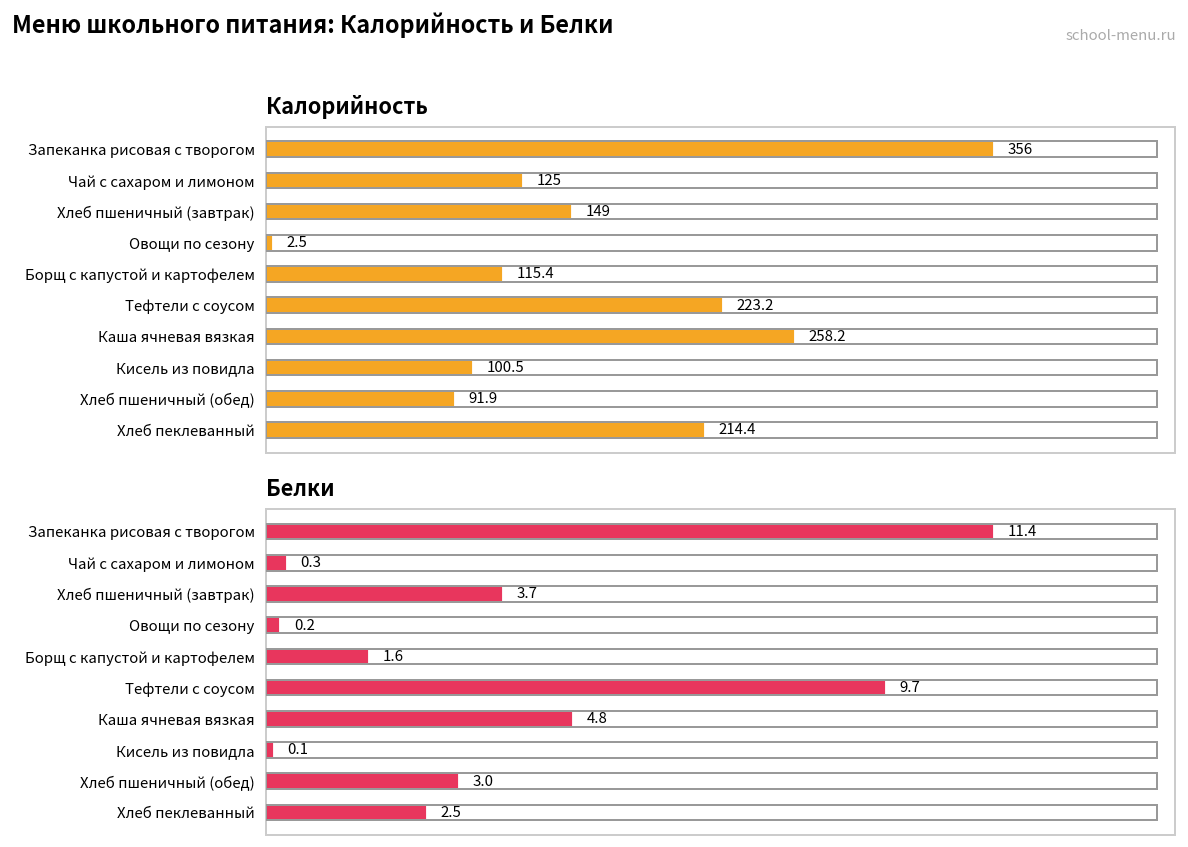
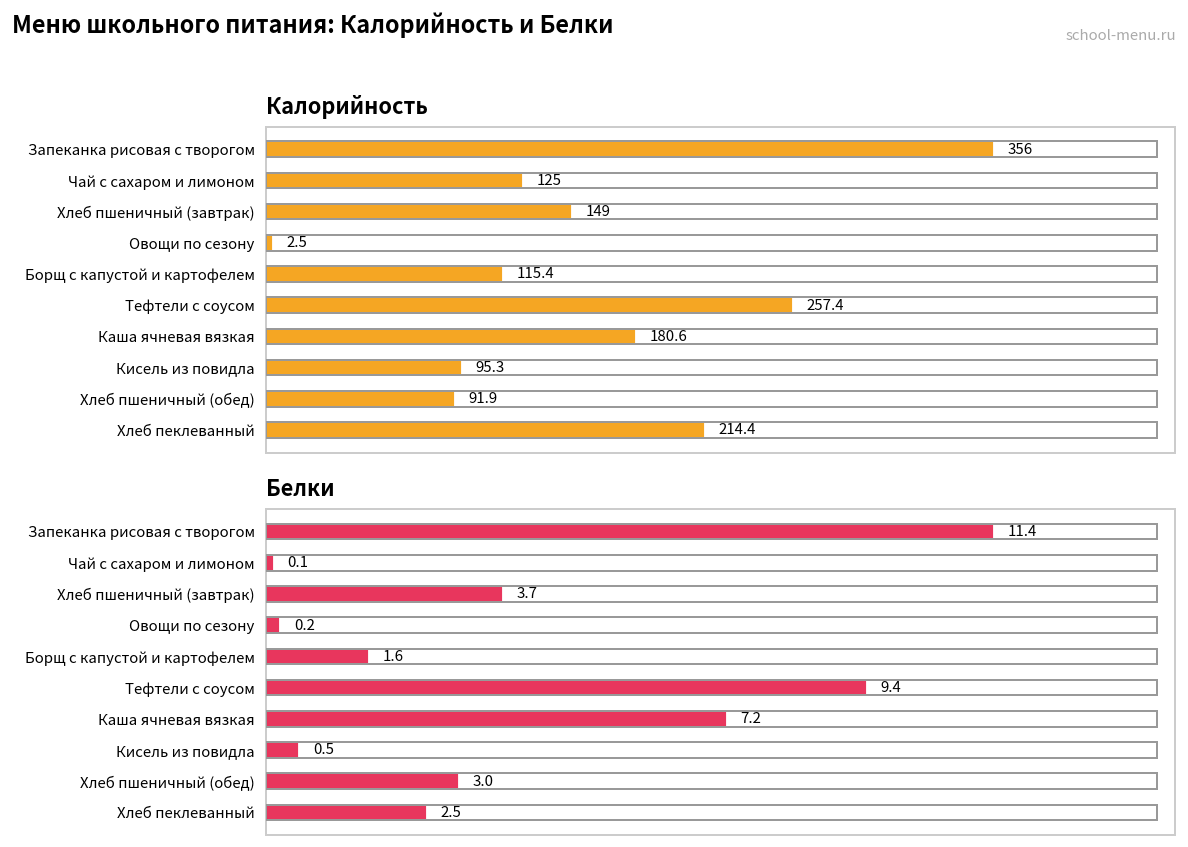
Калорийность, Тефтели с соусом: 223.2 -> 257.4
Калорийность, Каша ячневая вязкая: 258.2 -> 180.6
Калорийность, Кисель из повидла: 100.5 -> 95.3
Белки, Чай с сахаром и лимоном: 0.3 -> 0.1
Белки, Тефтели с соусом: 9.7 -> 9.4
Белки, Каша ячневая вязкая: 4.8 -> 7.2
Белки, Кисель из повидла: 0.1 -> 0.5
